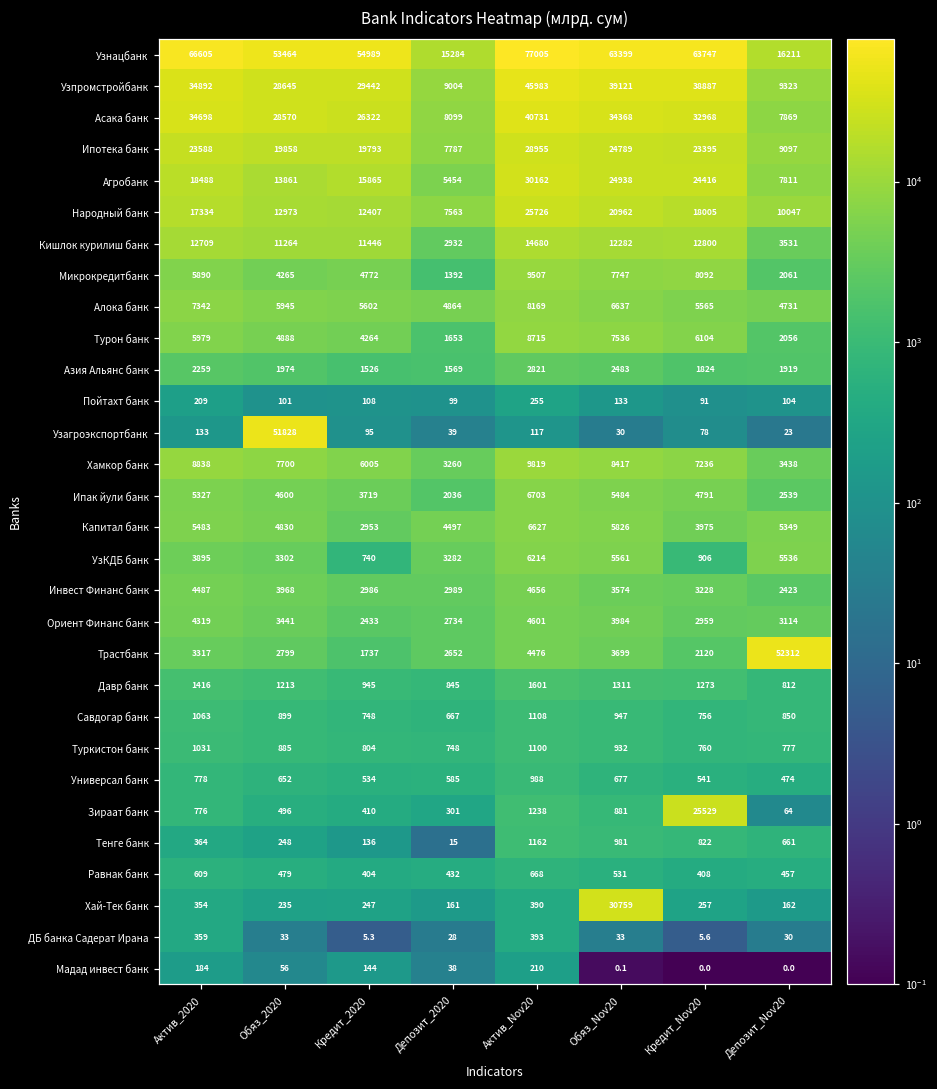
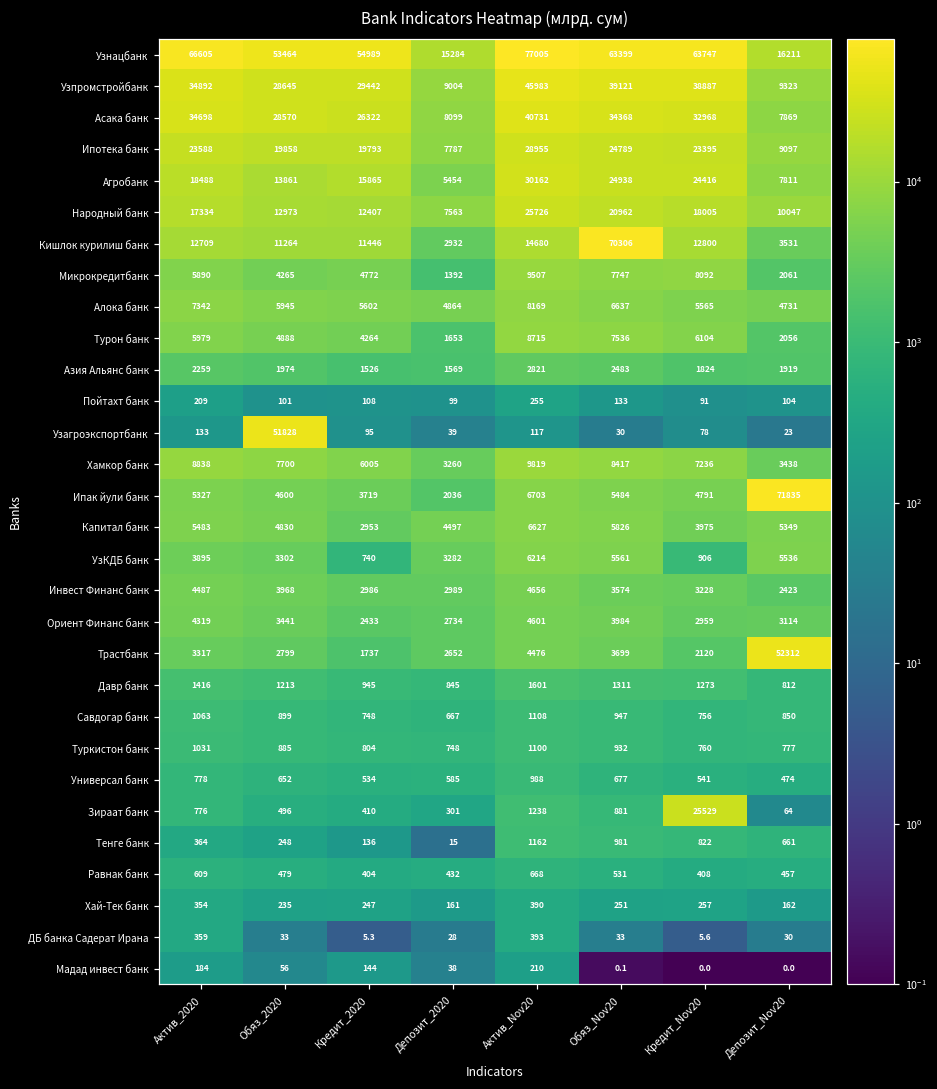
Кишлок курилиш банк, Обяз_Nov20: 12282 -> 70306
Ипак йули банк, Депозит_Nov20: 2539 -> 71835
Хай-Тек банк, Обяз_Nov20: 30759 -> 251
